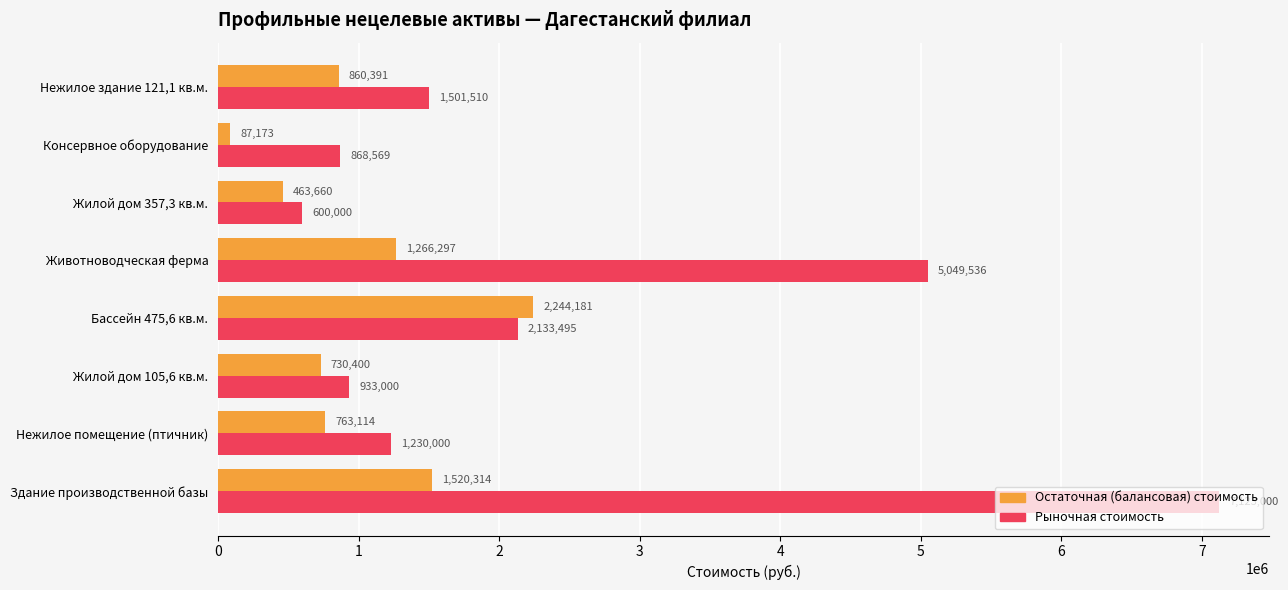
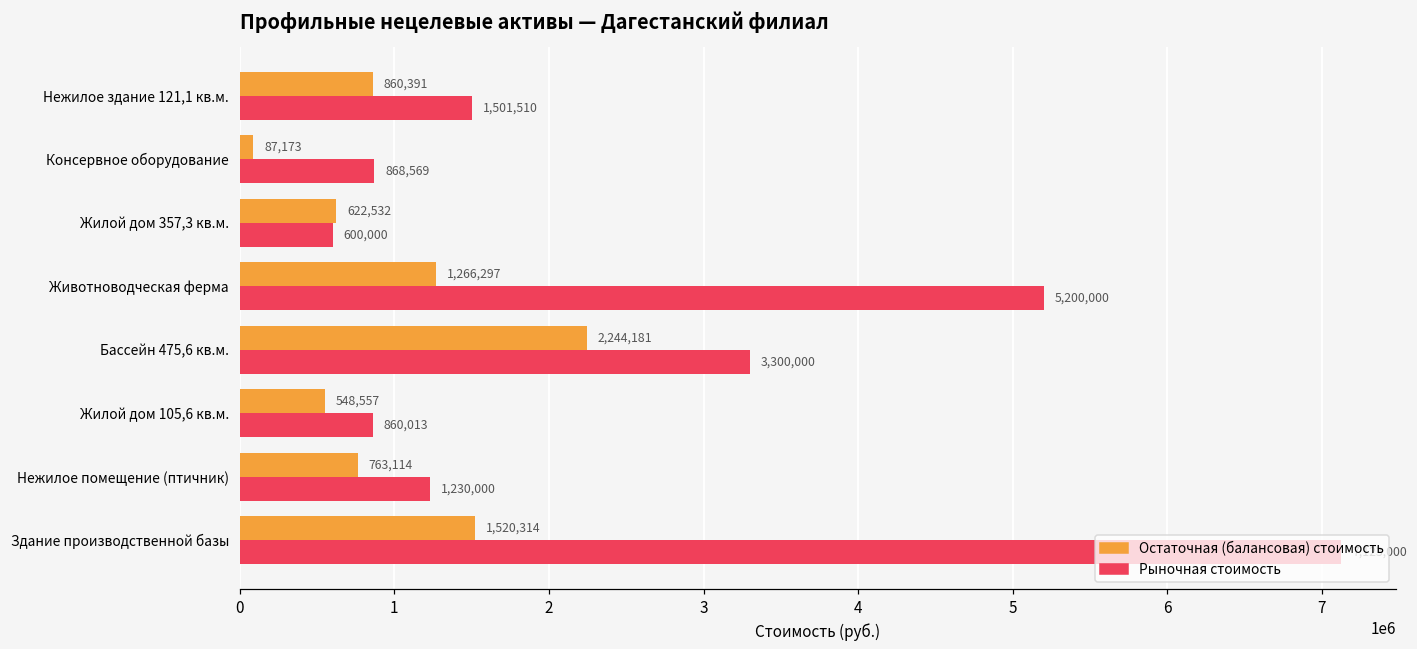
Остаточная (балансовая) стоимость, Жилой дом 357,3 кв.м.: 463,660 -> 622,532
Рыночная стоимость, Животноводческая ферма: 5,049,536 -> 5,200,000
Рыночная стоимость, Бассейн 475,6 кв.м.: 2,133,495 -> 3,300,000
Остаточная (балансовая) стоимость, Жилой дом 105,6 кв.м.: 730,400 -> 548,557
Рыночная стоимость, Жилой дом 105,6 кв.м.: 933,000 -> 860,013
